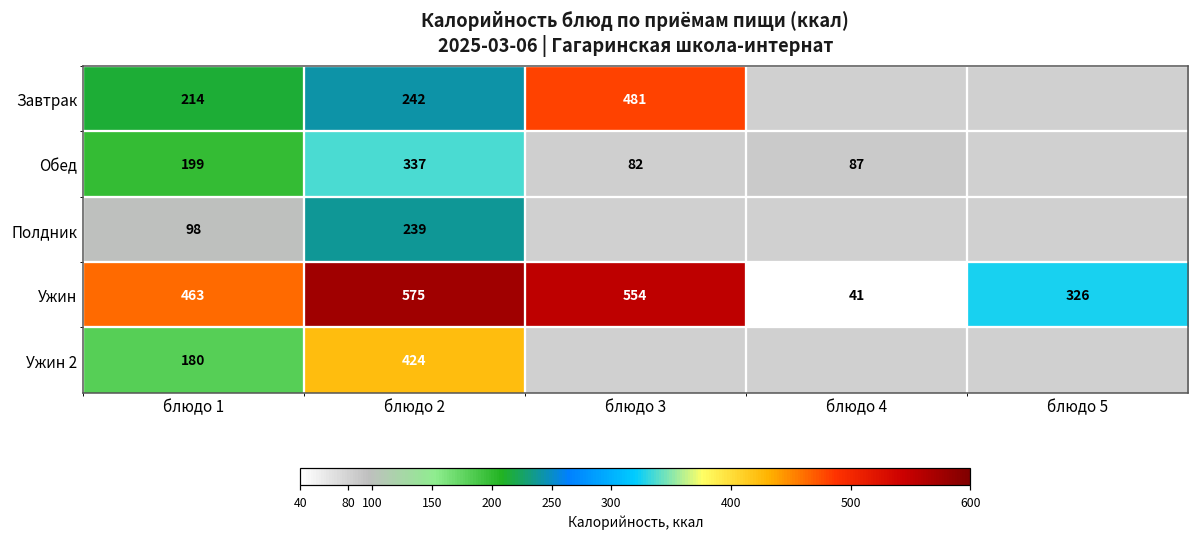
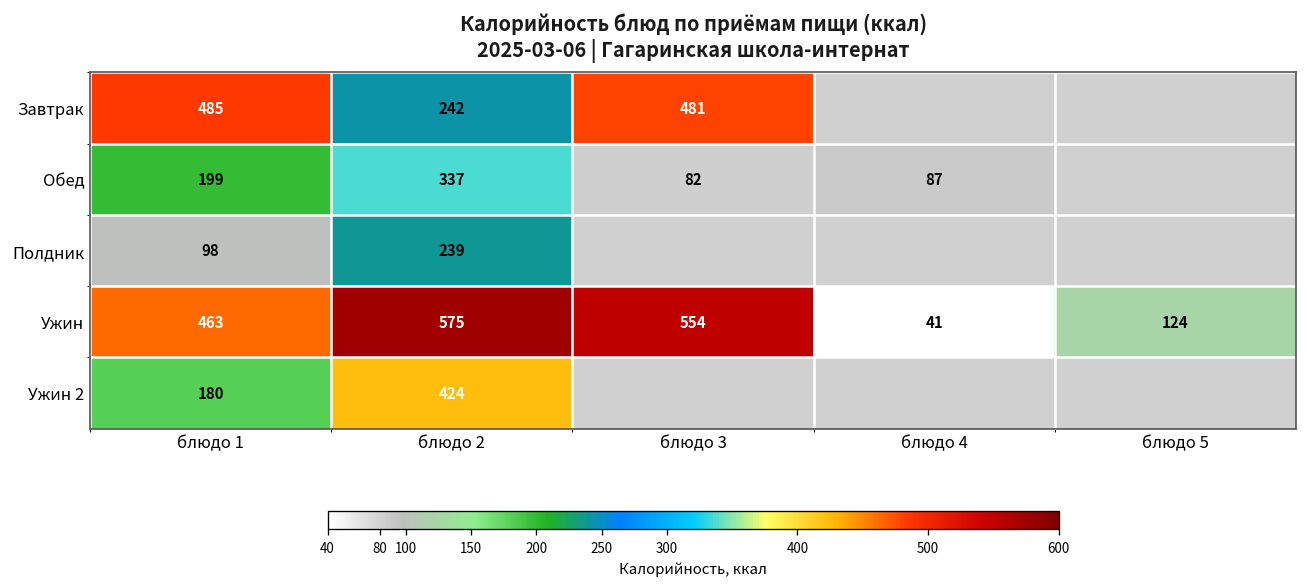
Завтрак, блюдо 1: 214 -> 485
Ужин, блюдо 5: 326 -> 124
